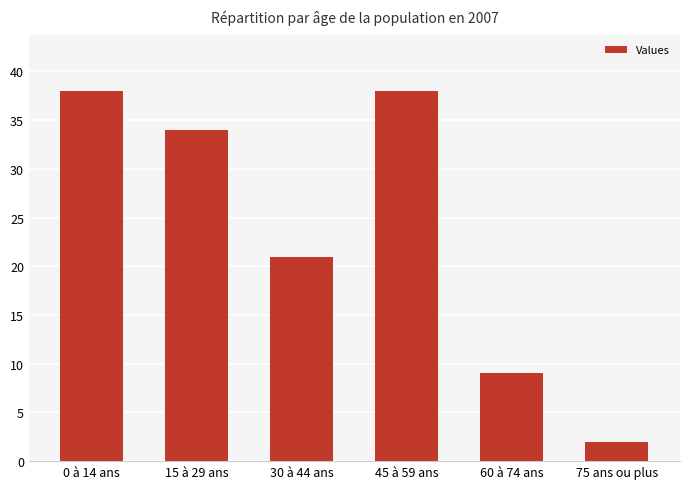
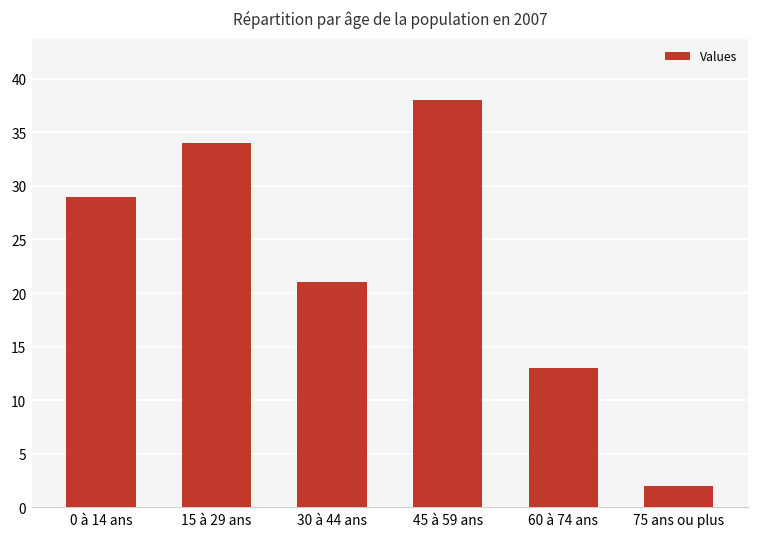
0 à 14 ans: 38 -> 29
60 à 74 ans: 9 -> 13
